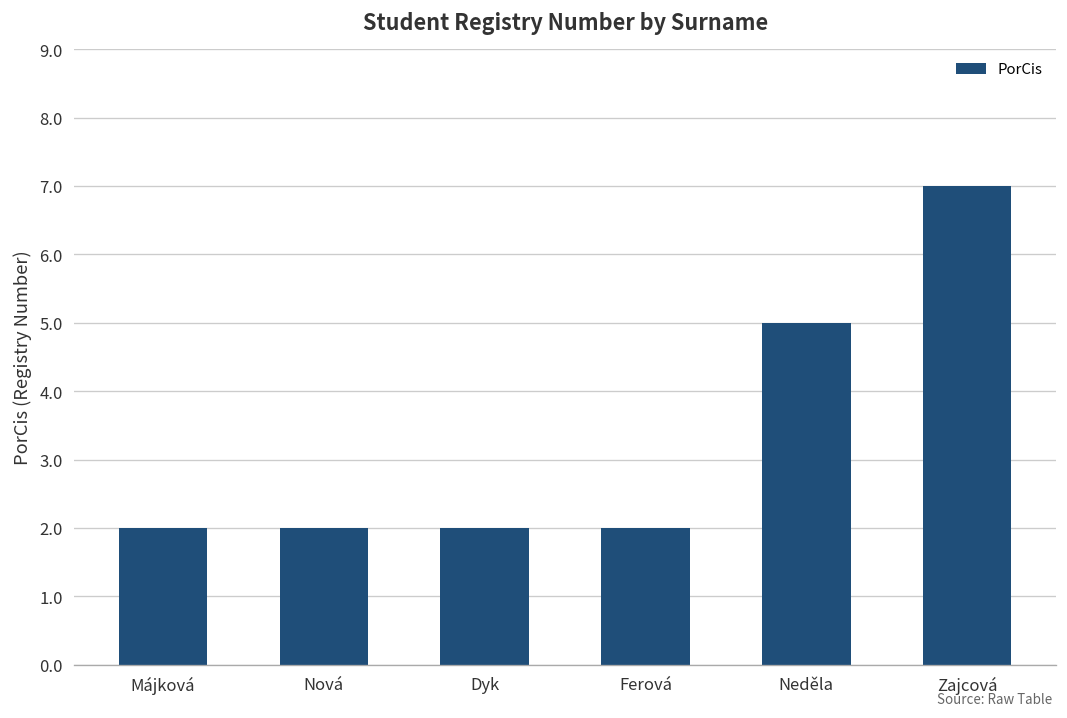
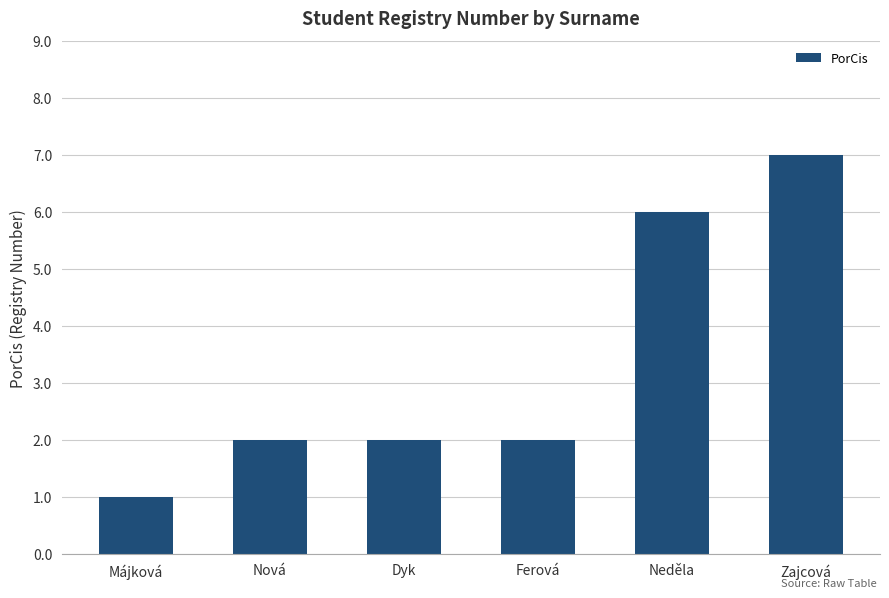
Májková: 2 -> 1
Neděla: 5 -> 6
